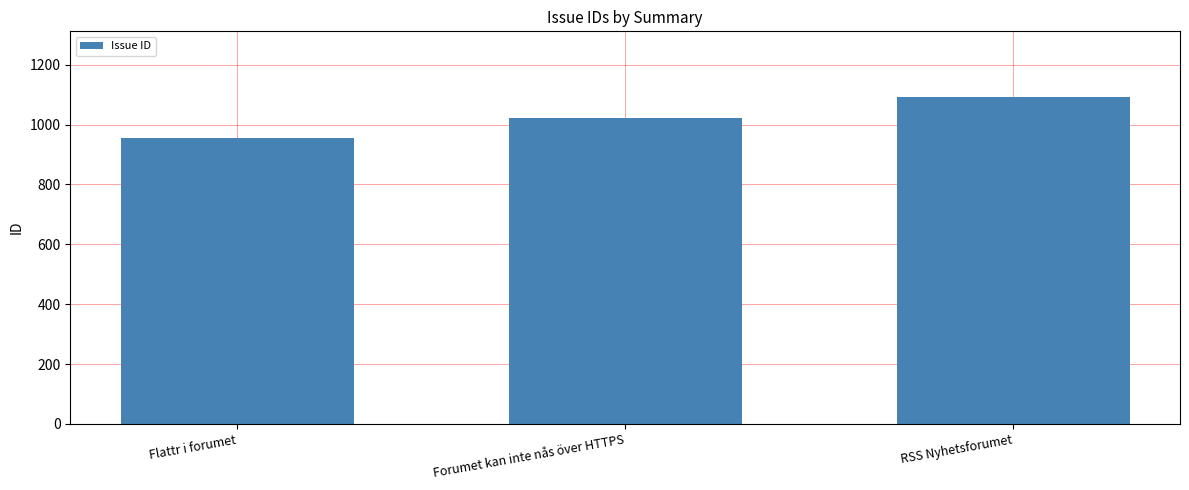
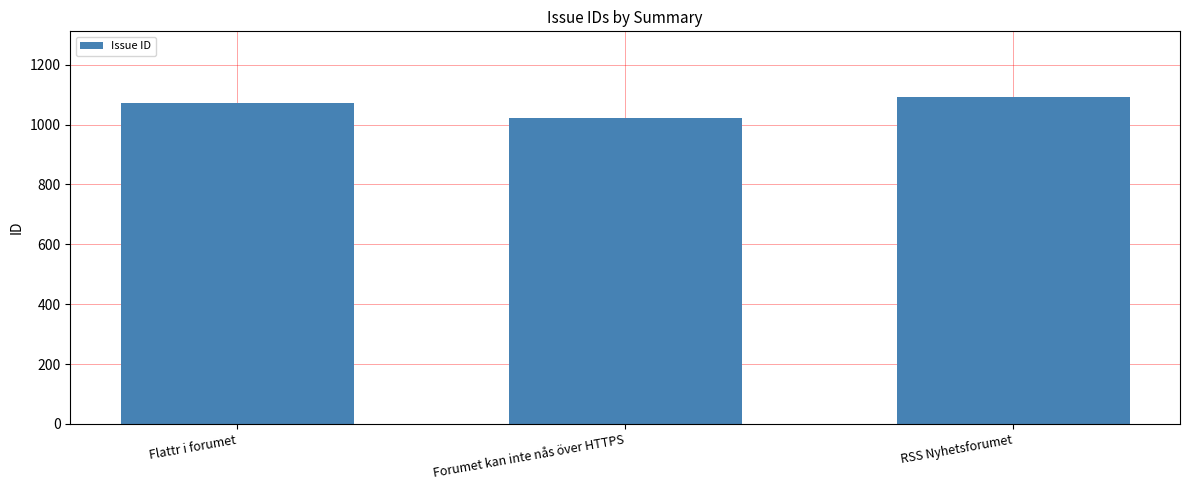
Flattr i forumet: 960 -> 1070
